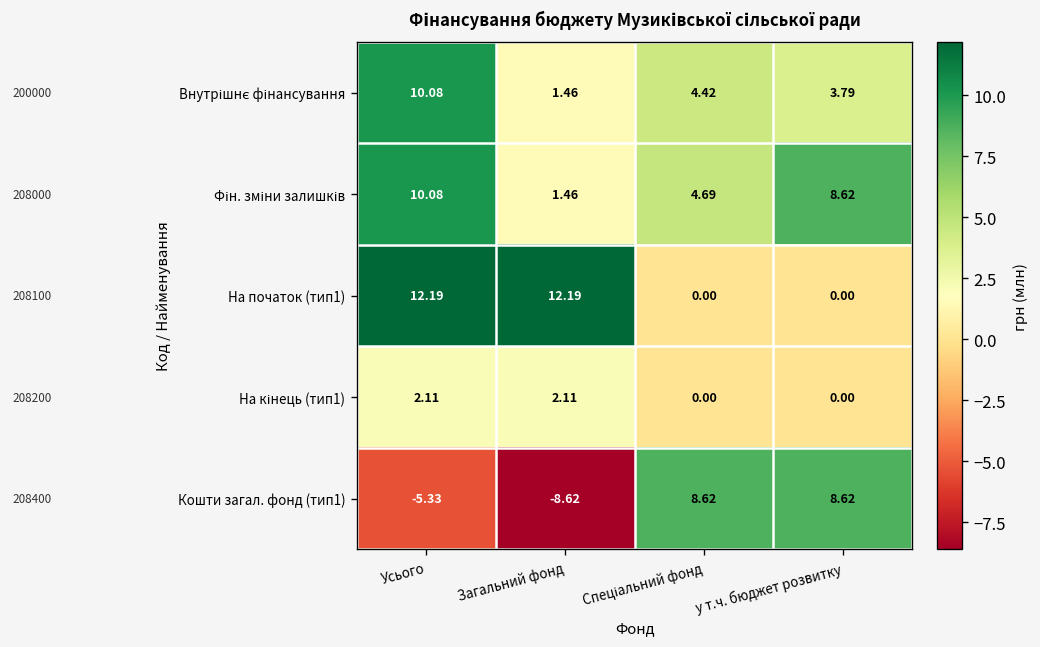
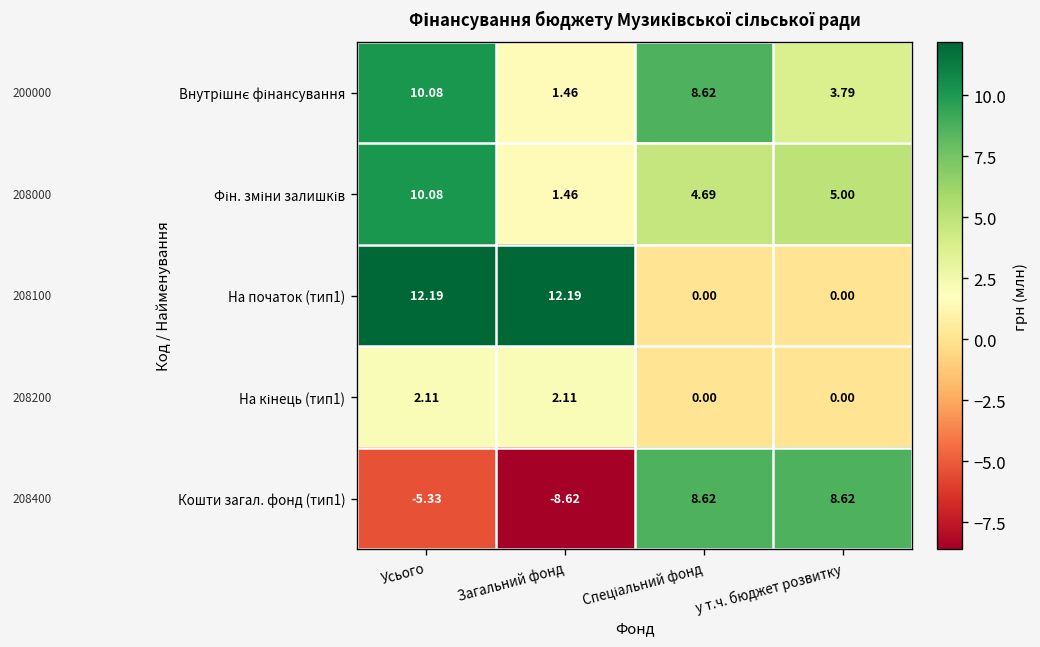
Внутрішнє фінансування, Спеціальний фонд: 4.42 -> 8.62
Фін. зміни залишків, у т.ч. бюджет розвитку: 8.62 -> 5.00
